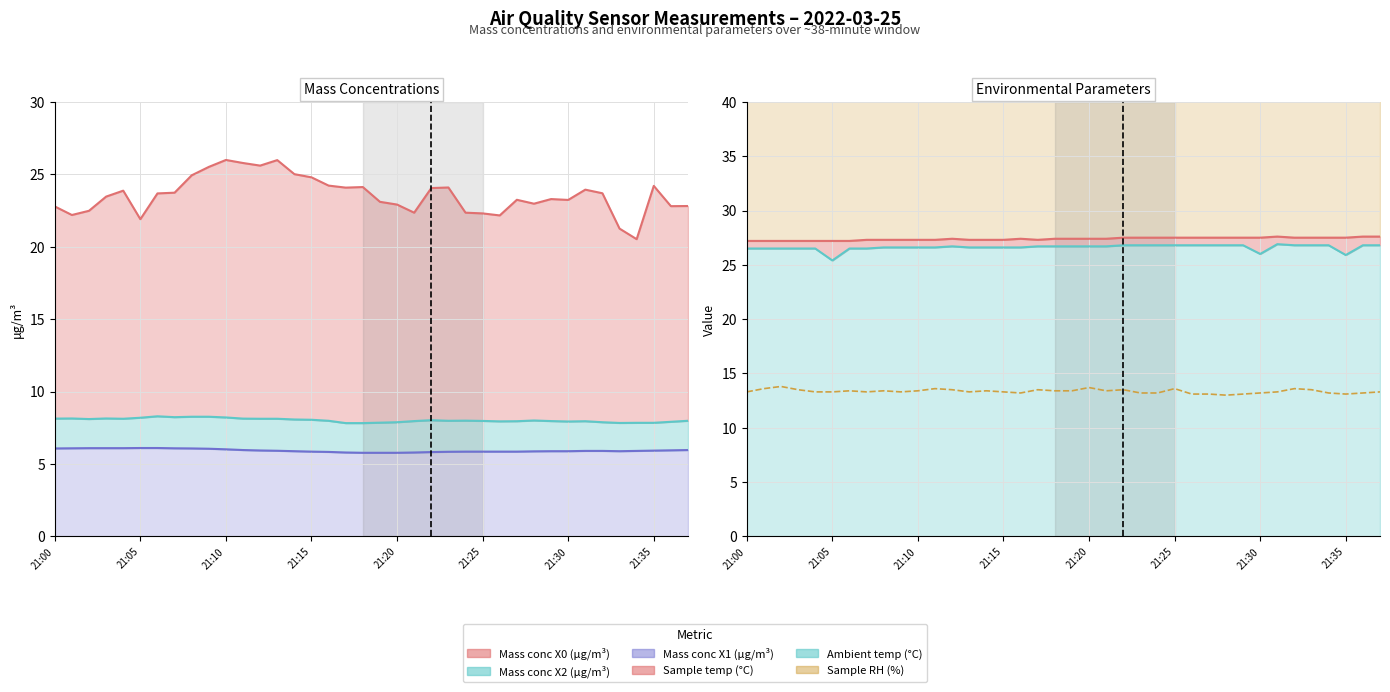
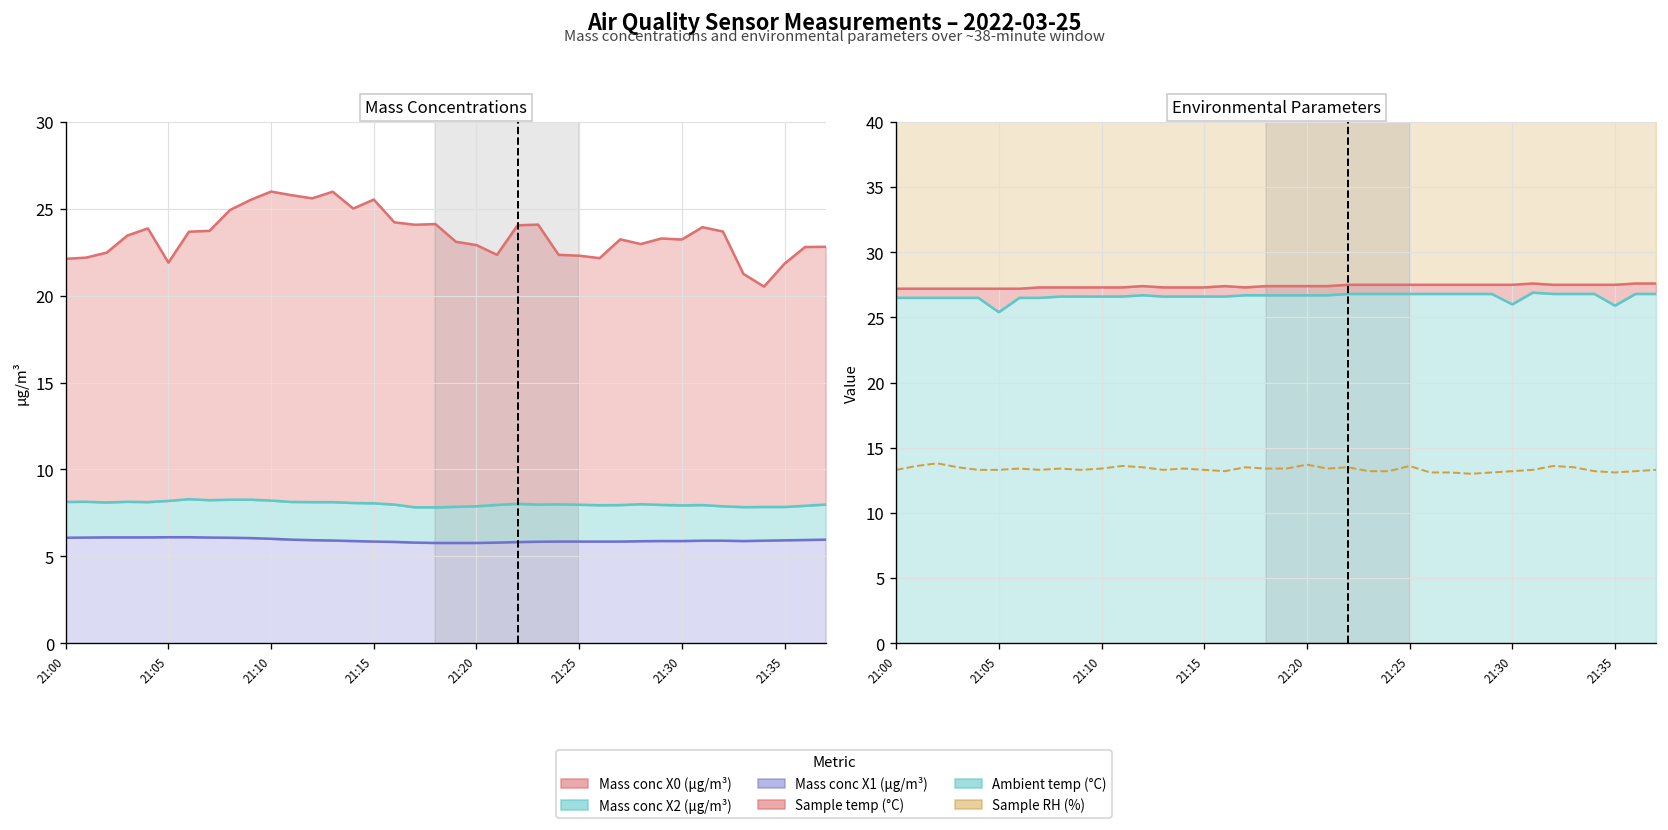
Mass Concentrations, Mass conc X0 (μg/m³), 21:00: 22.8 -> 22.1
Mass Concentrations, Mass conc X0 (μg/m³), 21:15: 24.8 -> 25.5
Mass Concentrations, Mass conc X0 (μg/m³), 21:35: 24.2 -> 21.8
